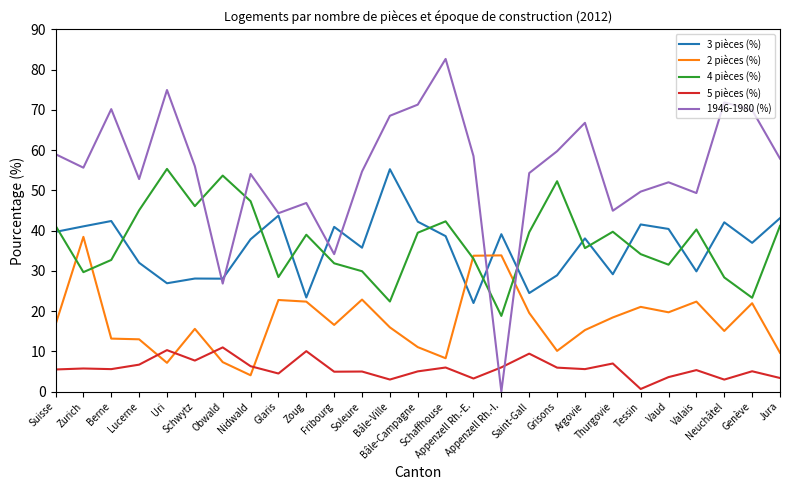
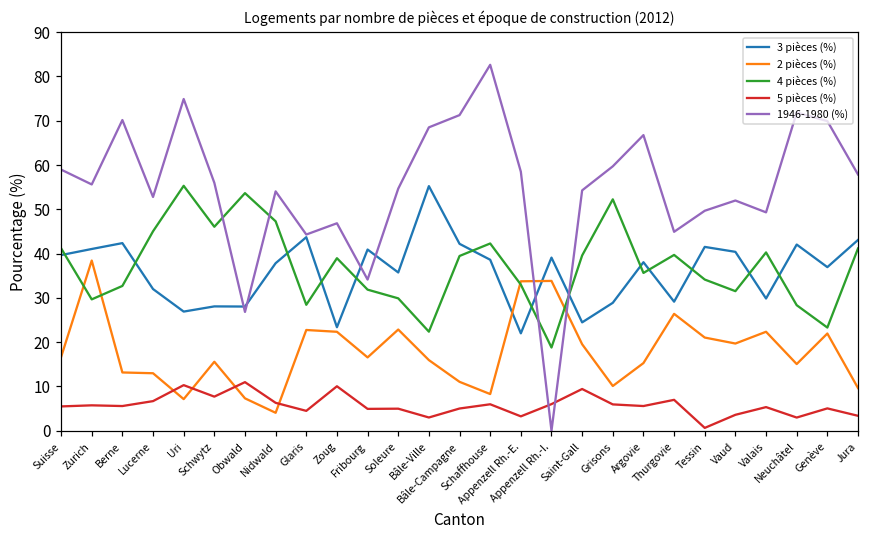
2 pièces (%), Thurgovie: 18 -> 26
